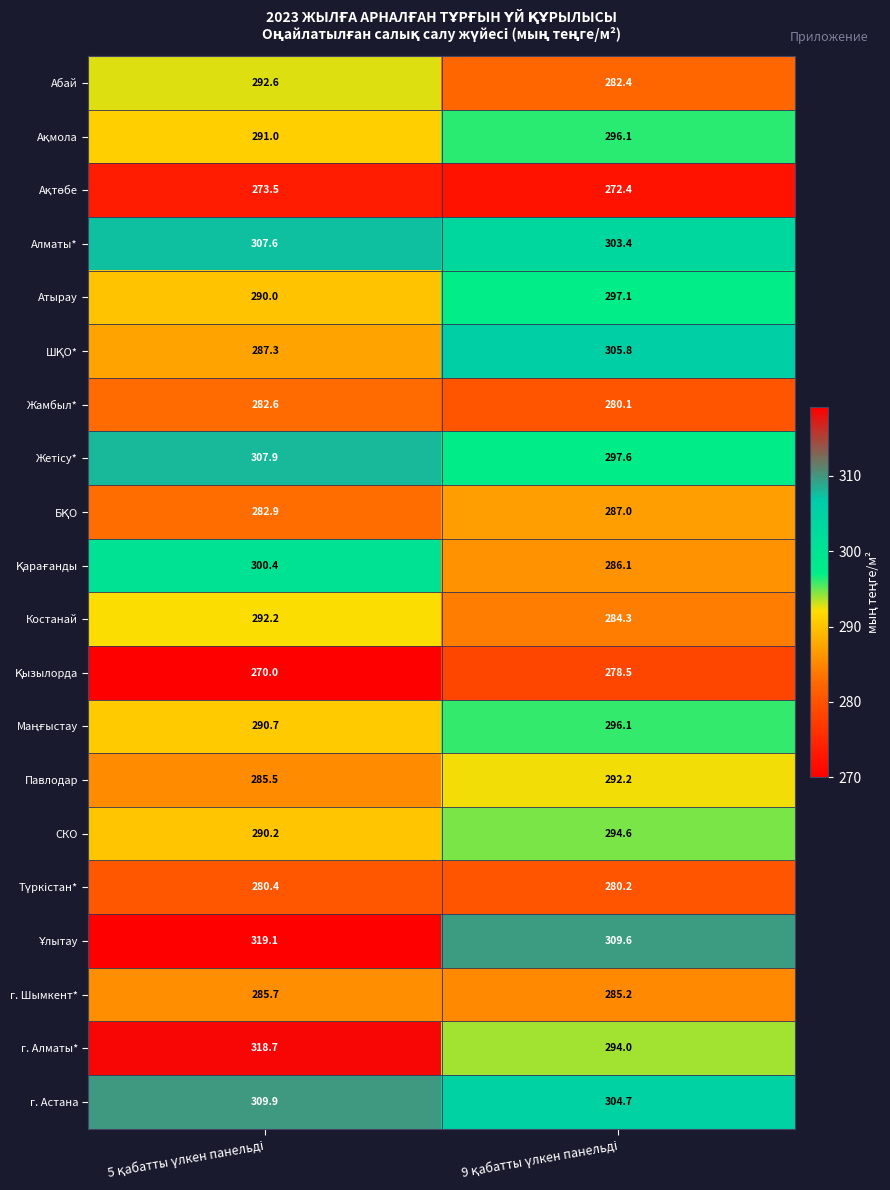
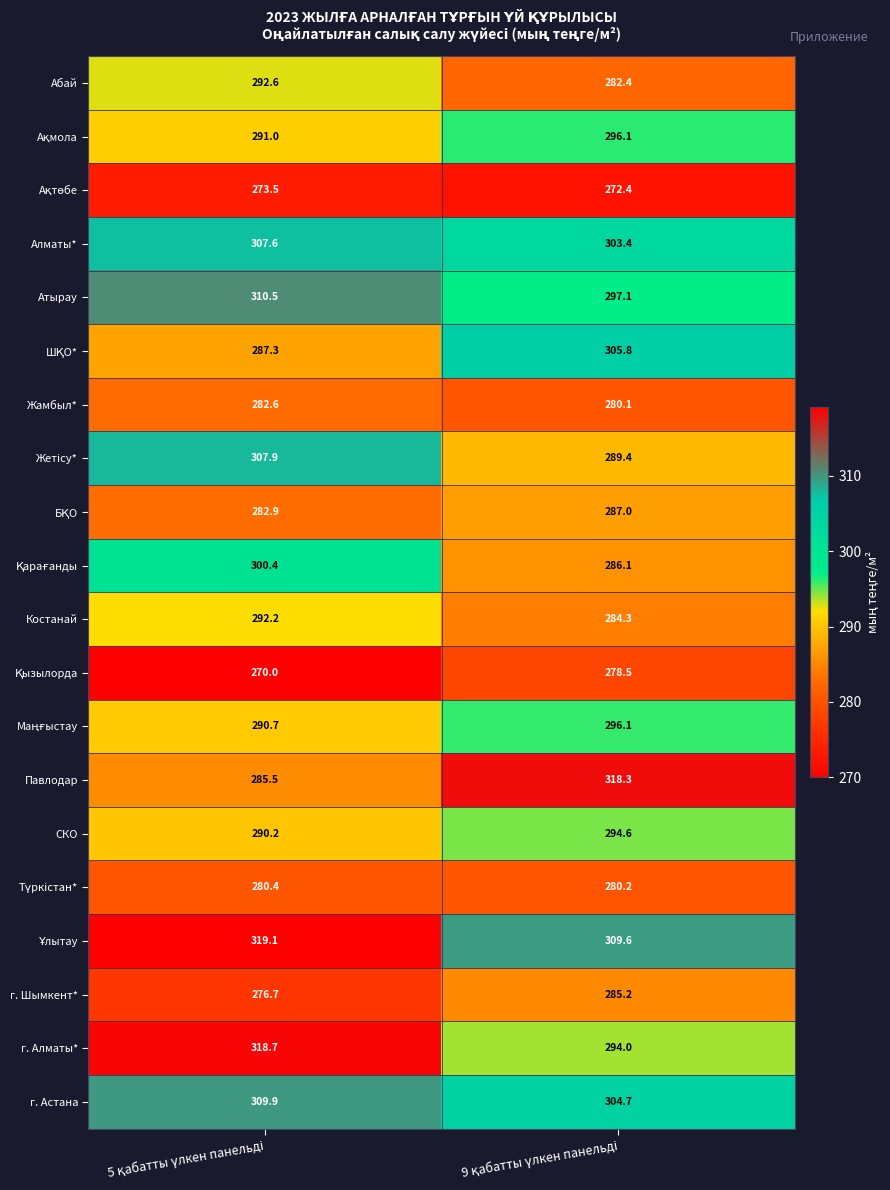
Атырау, 5 қабатты үлкен панельді: 290.0 -> 310.5
Жетісу*, 9 қабатты үлкен панельді: 297.6 -> 289.4
Павлодар, 9 қабатты үлкен панельді: 292.2 -> 318.3
г. Шымкент*, 5 қабатты үлкен панельді: 285.7 -> 276.7
